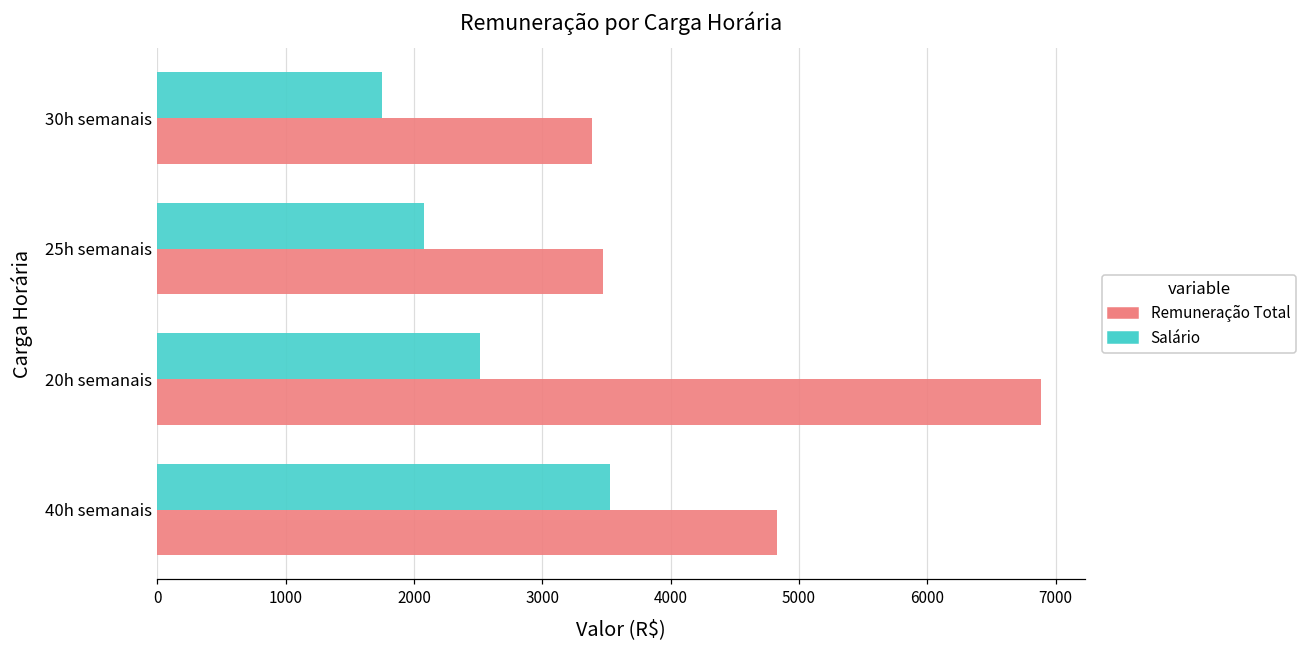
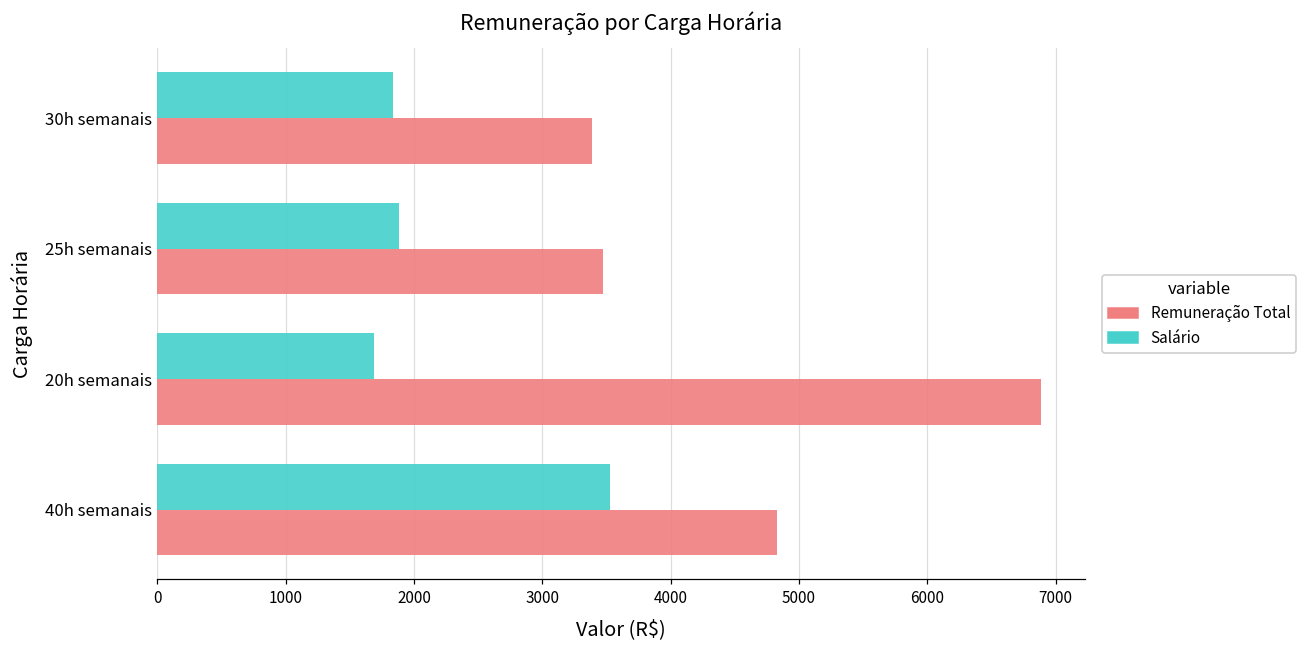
Salário, 30h semanais: 1750 -> 1840
Salário, 25h semanais: 2080 -> 1880
Salário, 20h semanais: 2520 -> 1690
